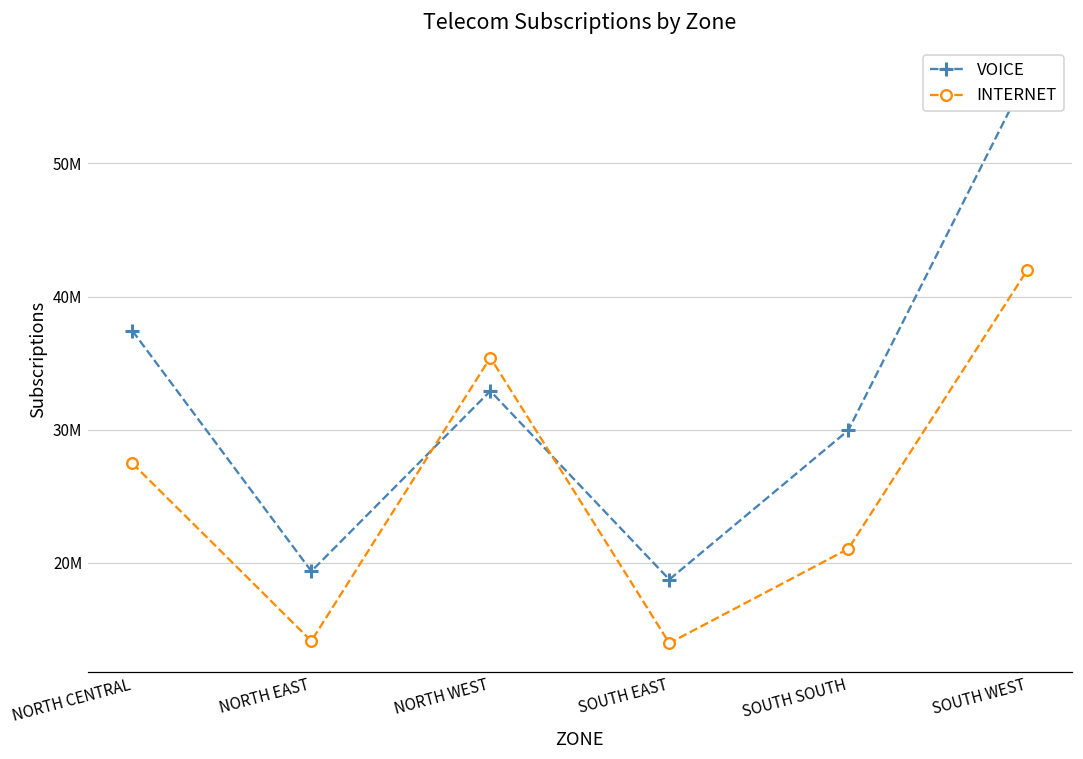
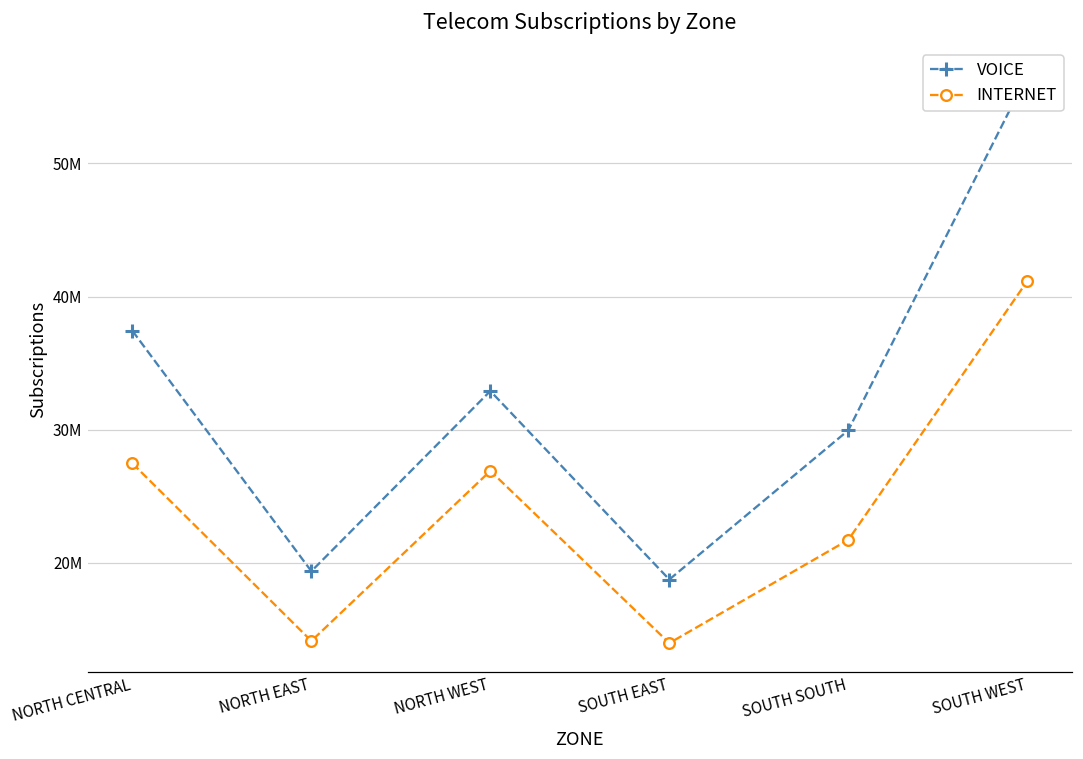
INTERNET, NORTH WEST: 35400000 -> 26900000
INTERNET, SOUTH SOUTH: 21100000 -> 21700000
INTERNET, SOUTH WEST: 42000000 -> 41200000
